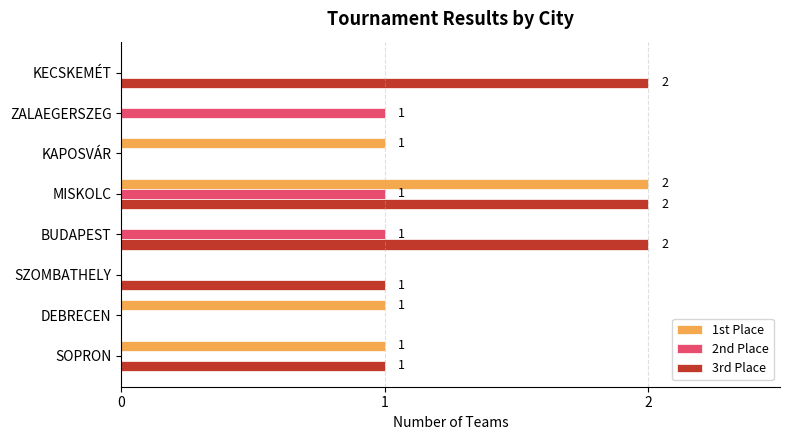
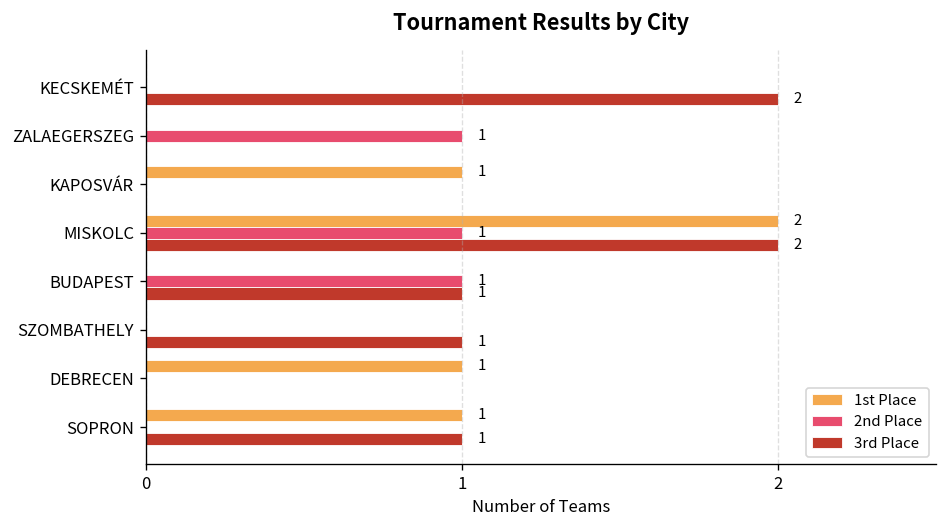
3rd Place, BUDAPEST: 2 -> 1
